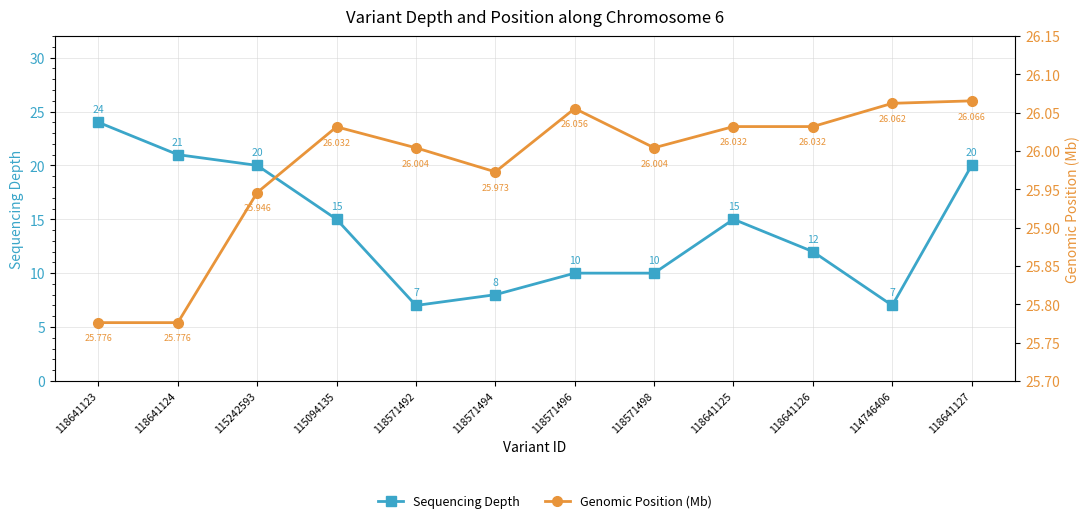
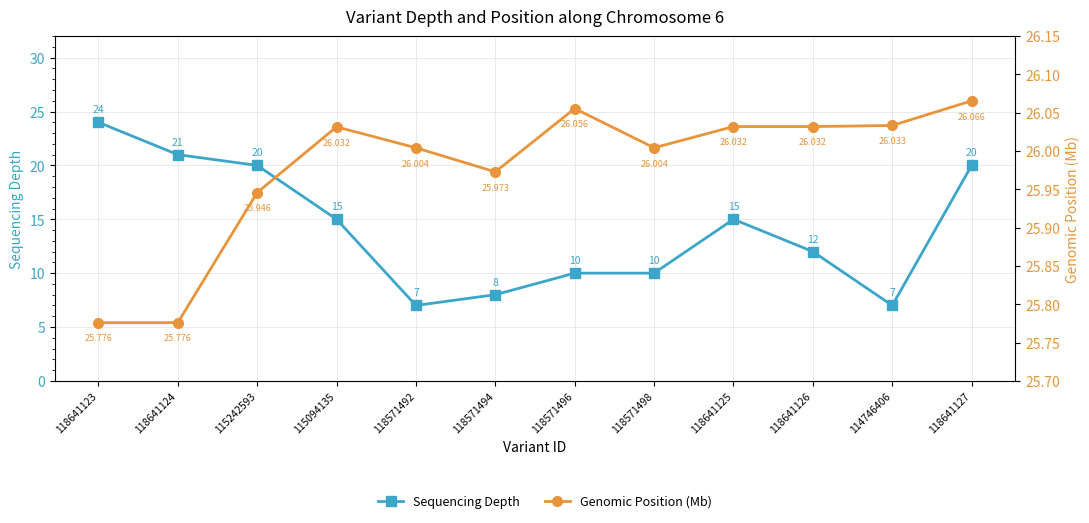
Genomic Position (Mb), 114746406: 26.062 -> 26.033
